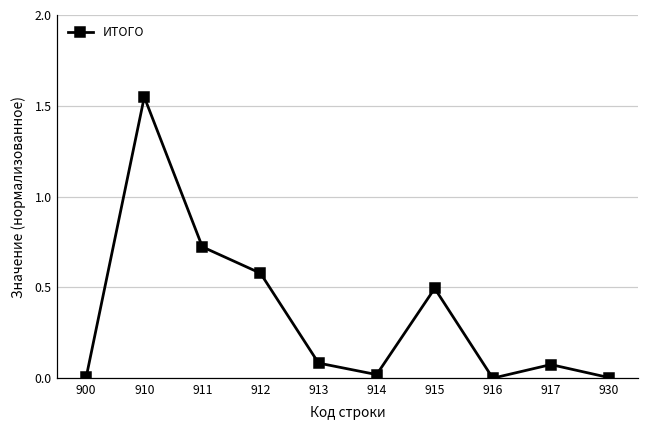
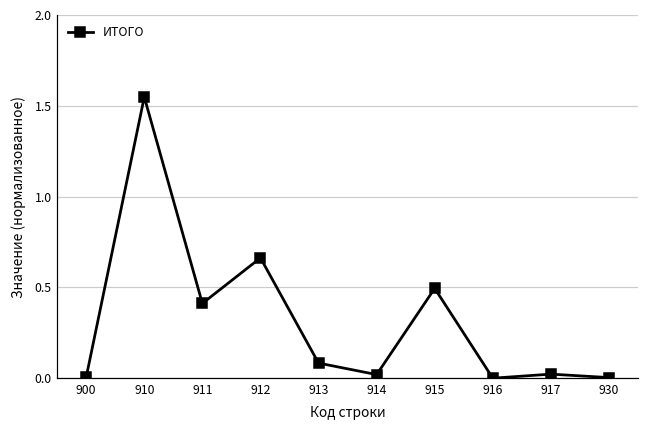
911: 0.72 -> 0.41
912: 0.58 -> 0.66
917: 0.08 -> 0.02
